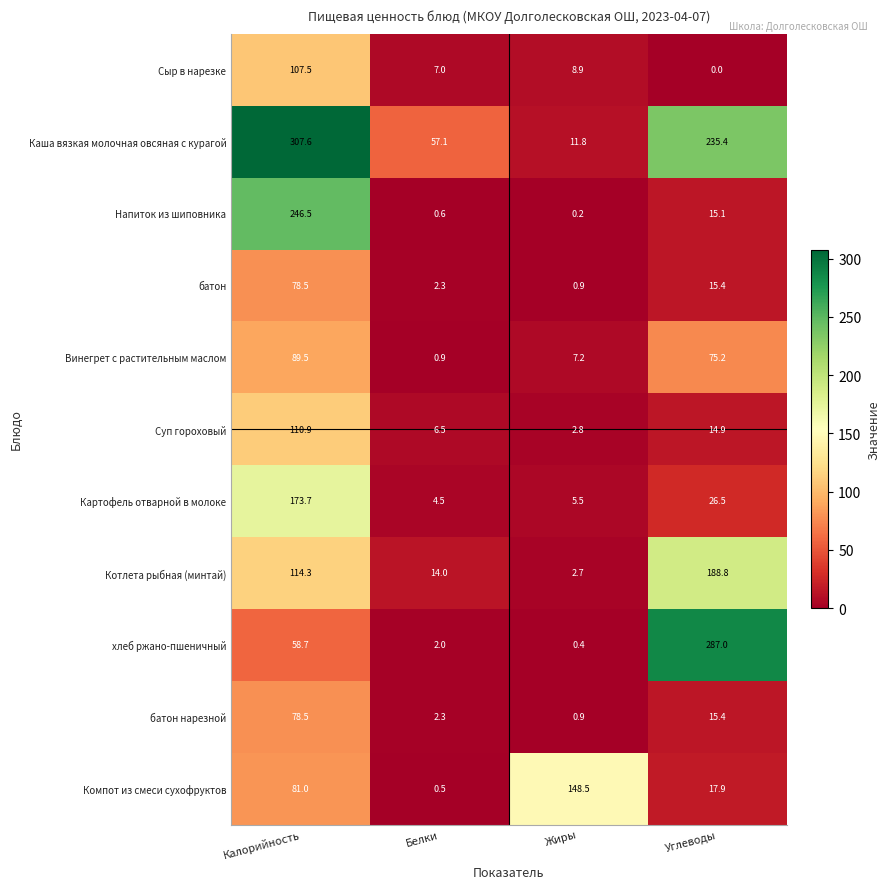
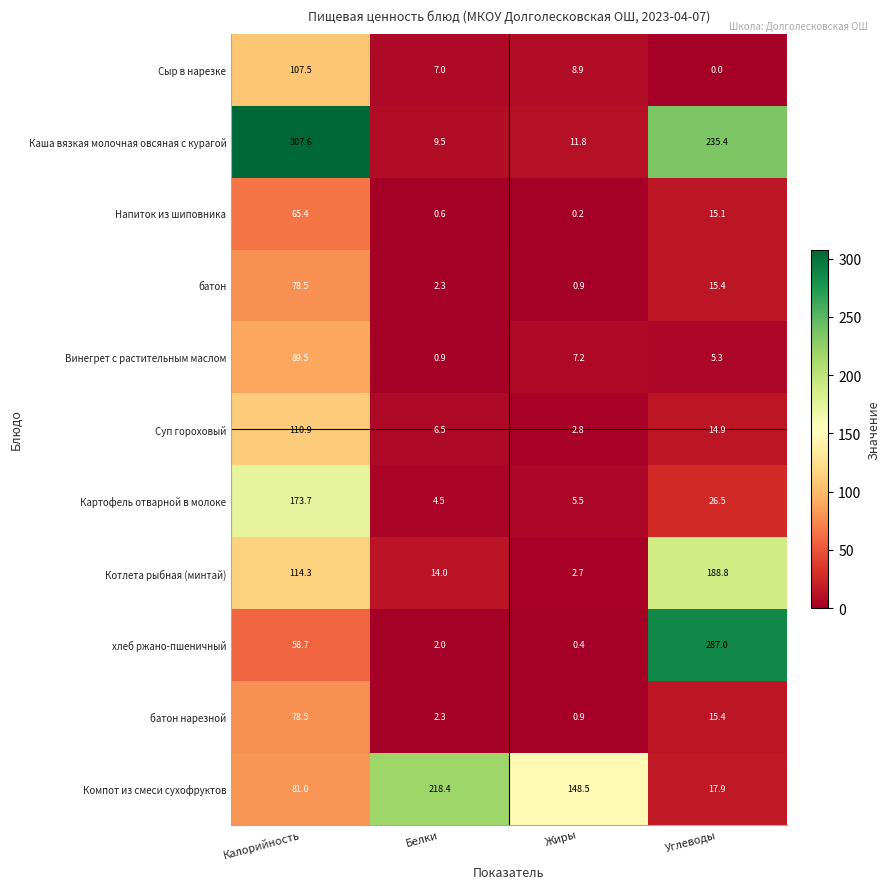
Каша вязкая молочная овсяная с курагой, Белки: 57.1 -> 9.5
Напиток из шиповника, Калорийность: 246.5 -> 65.4
Винегрет с растительным маслом, Углеводы: 75.2 -> 5.3
Компот из смеси сухофруктов, Белки: 0.5 -> 218.4
